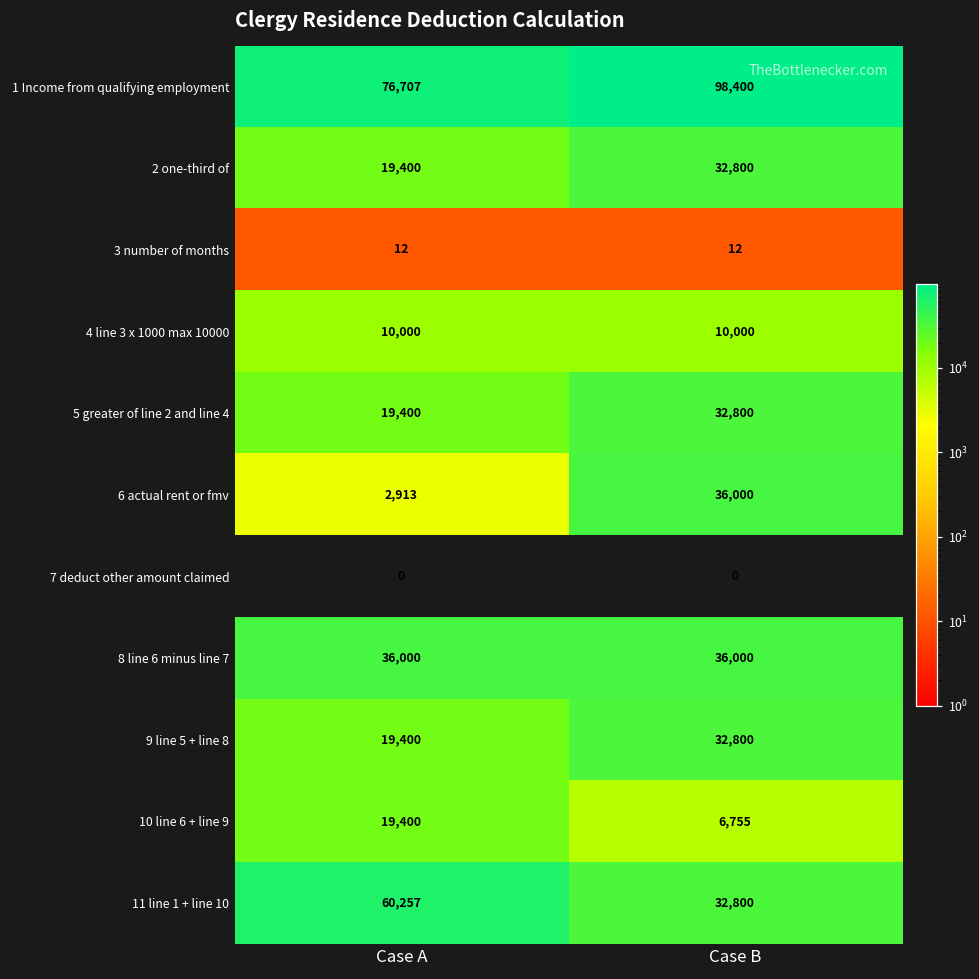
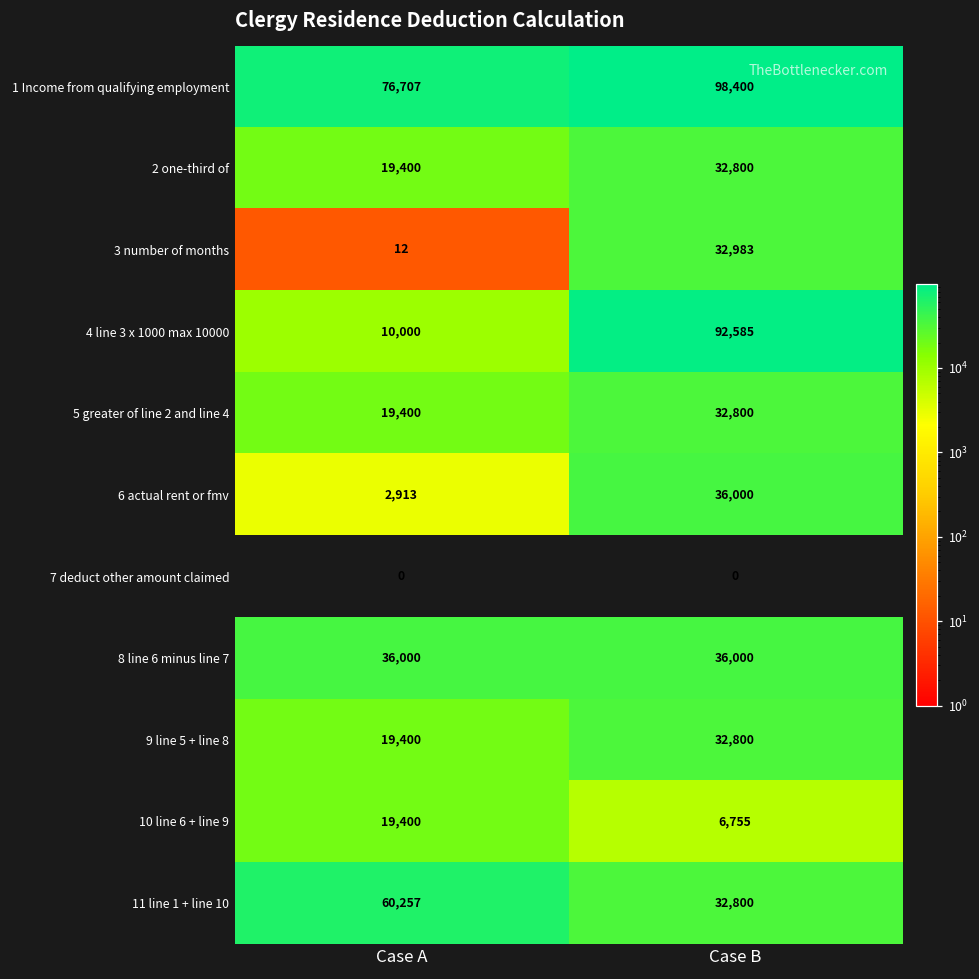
3 number of months, Case B: 12 -> 32,983
4 line 3 x 1000 max 10000, Case B: 10,000 -> 92,585
